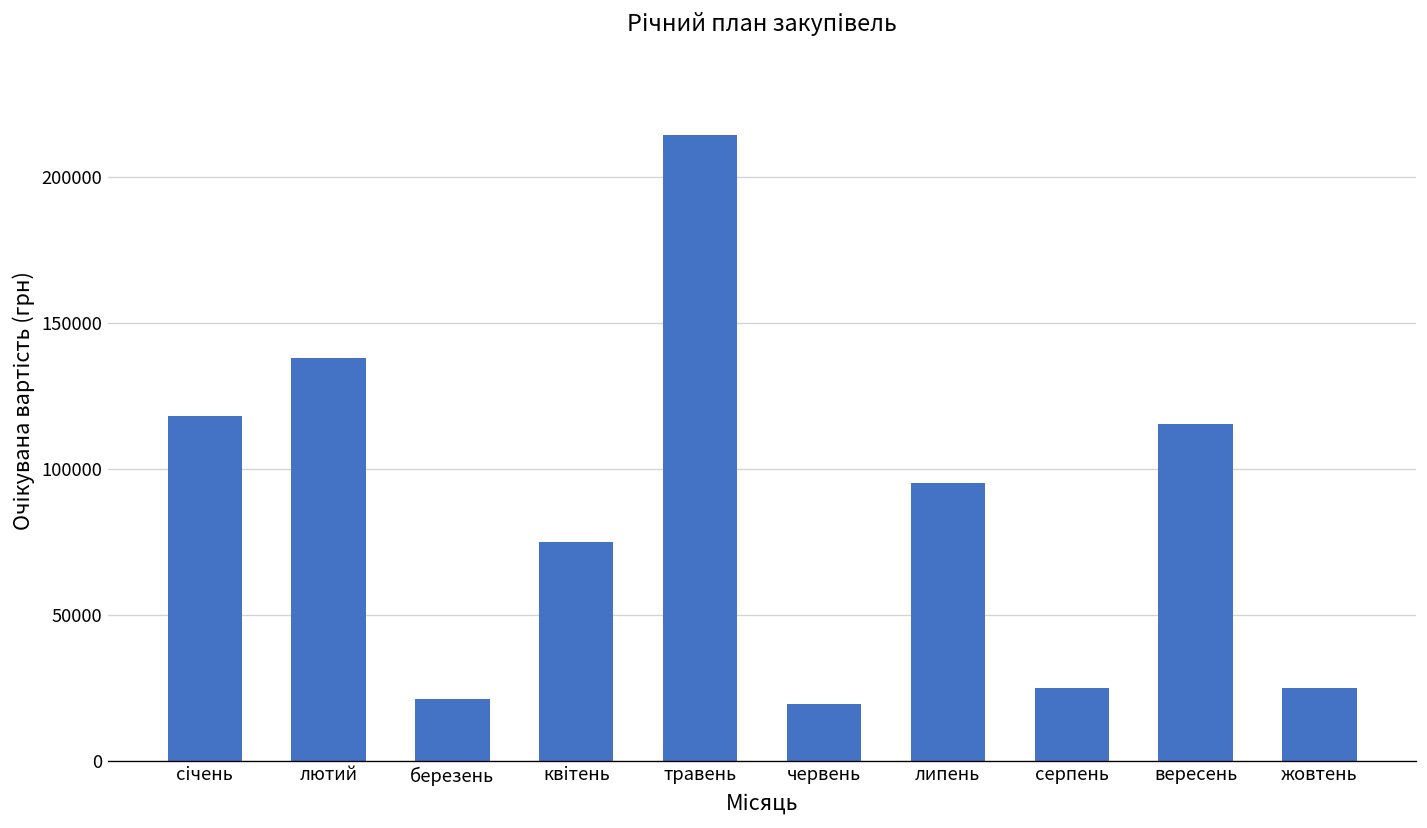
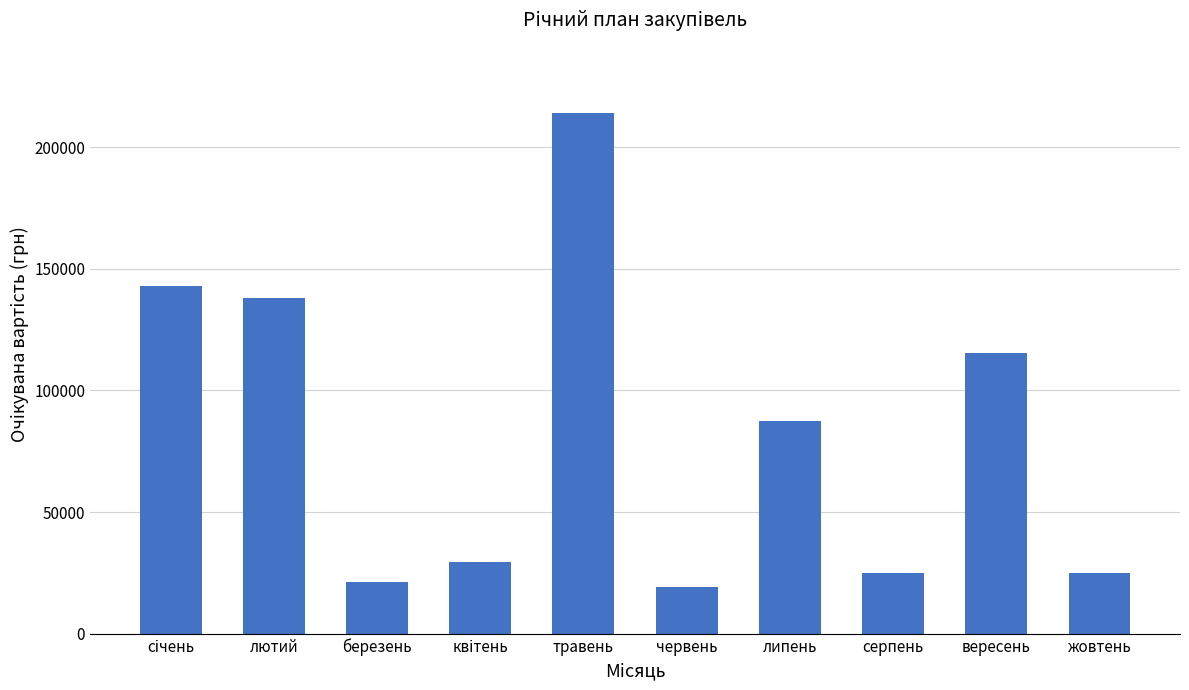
січень: 118000 -> 143000
квітень: 75000 -> 30000
липень: 95000 -> 87000
